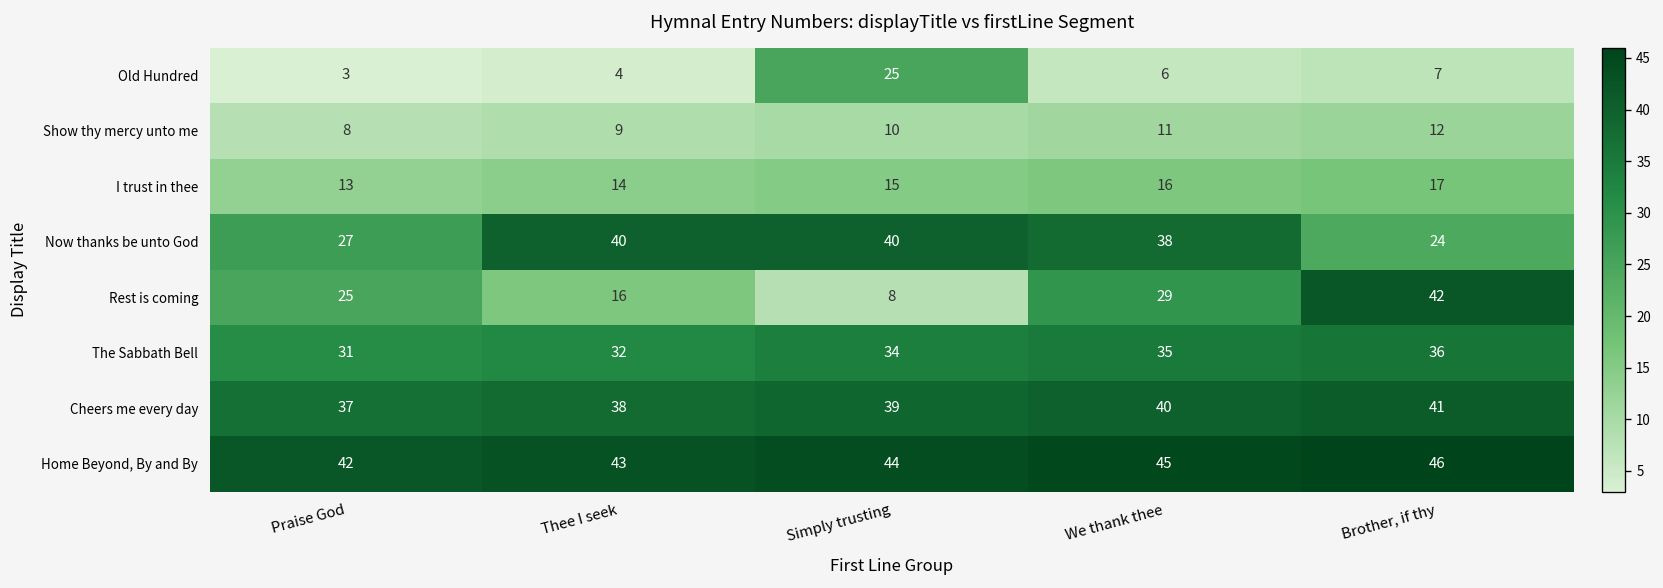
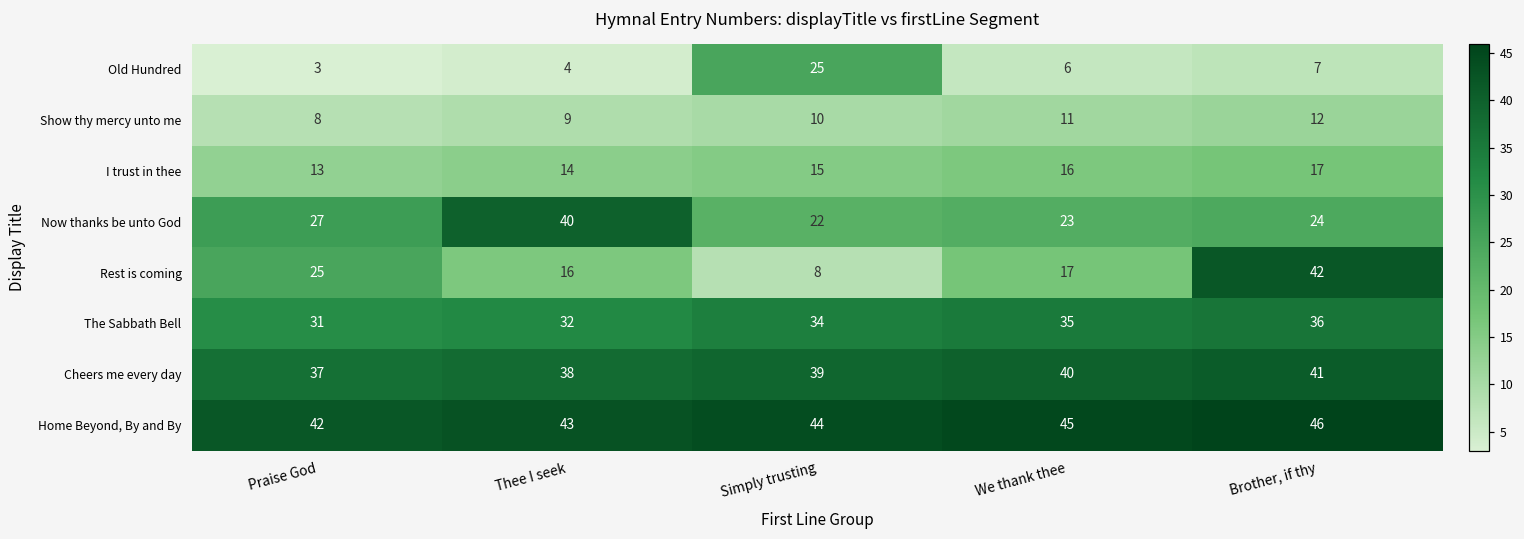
Now thanks be unto God, Simply trusting: 40 -> 22
Now thanks be unto God, We thank thee: 38 -> 23
Rest is coming, We thank thee: 29 -> 17
